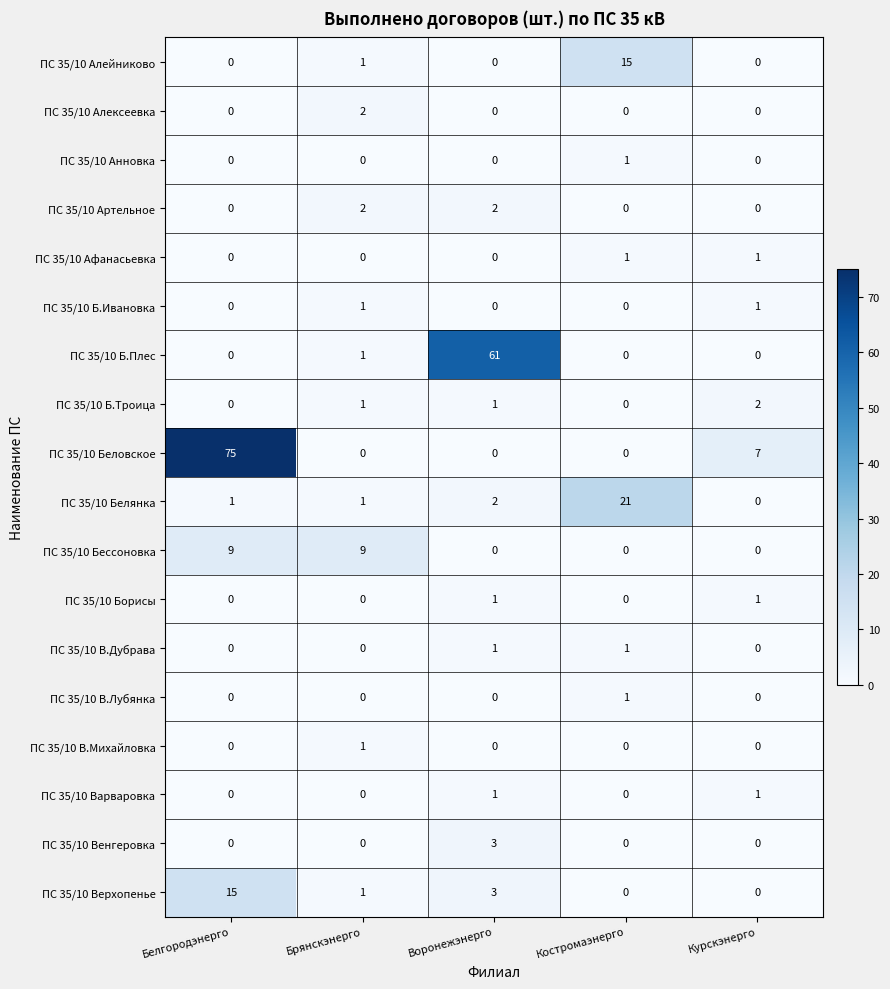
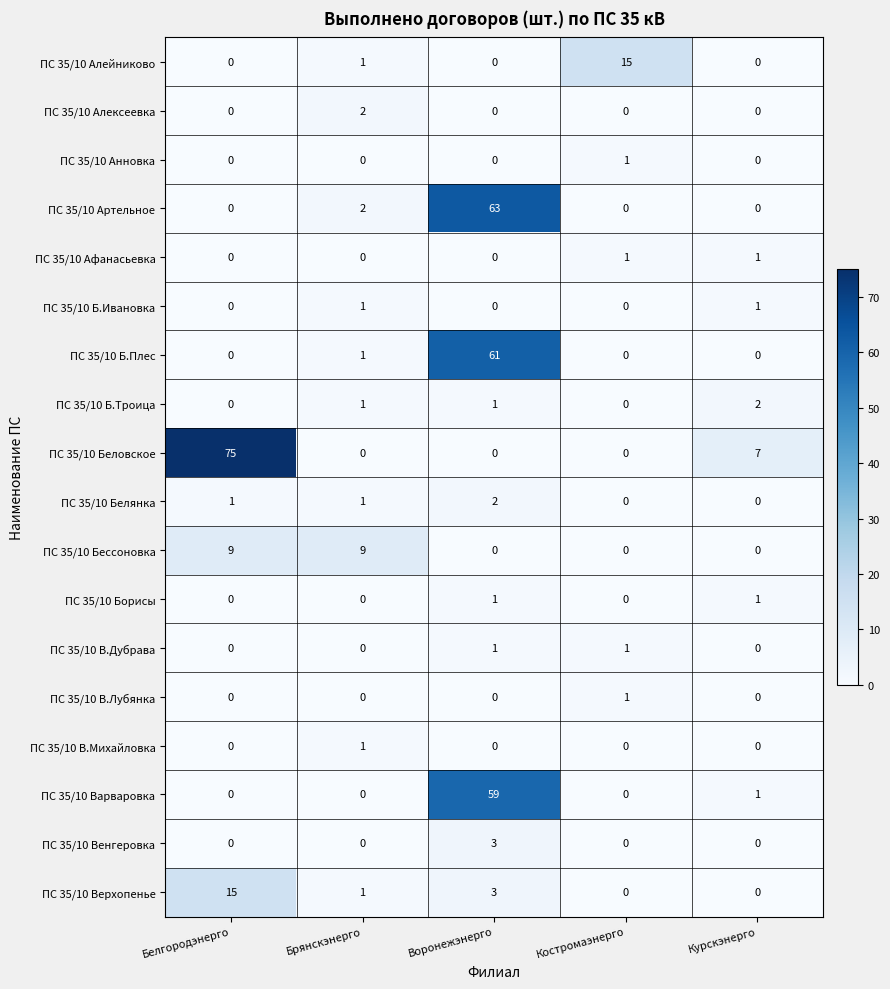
ПС 35/10 Артельное, Воронежэнерго: 2 -> 63
ПС 35/10 Белянка, Костромаэнерго: 21 -> 0
ПС 35/10 Варваровка, Воронежэнерго: 1 -> 59
